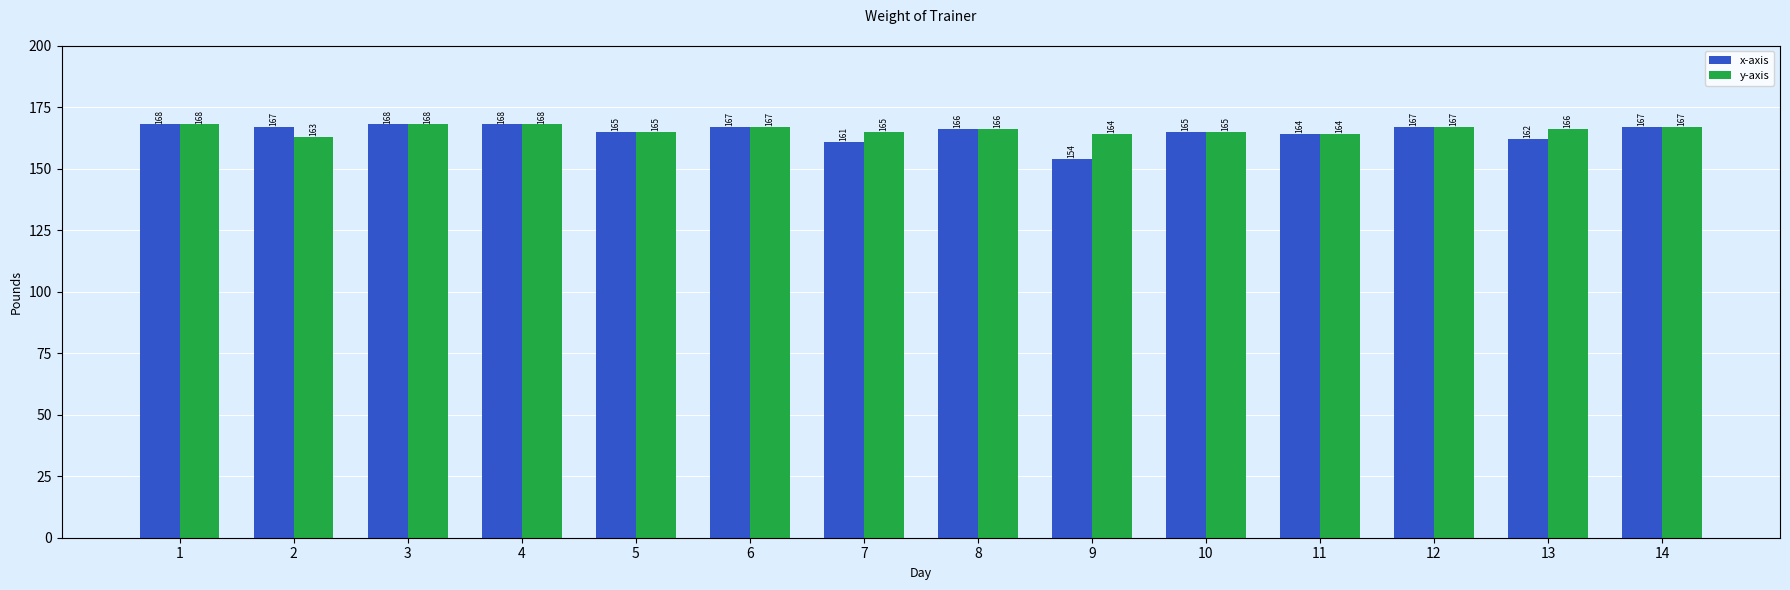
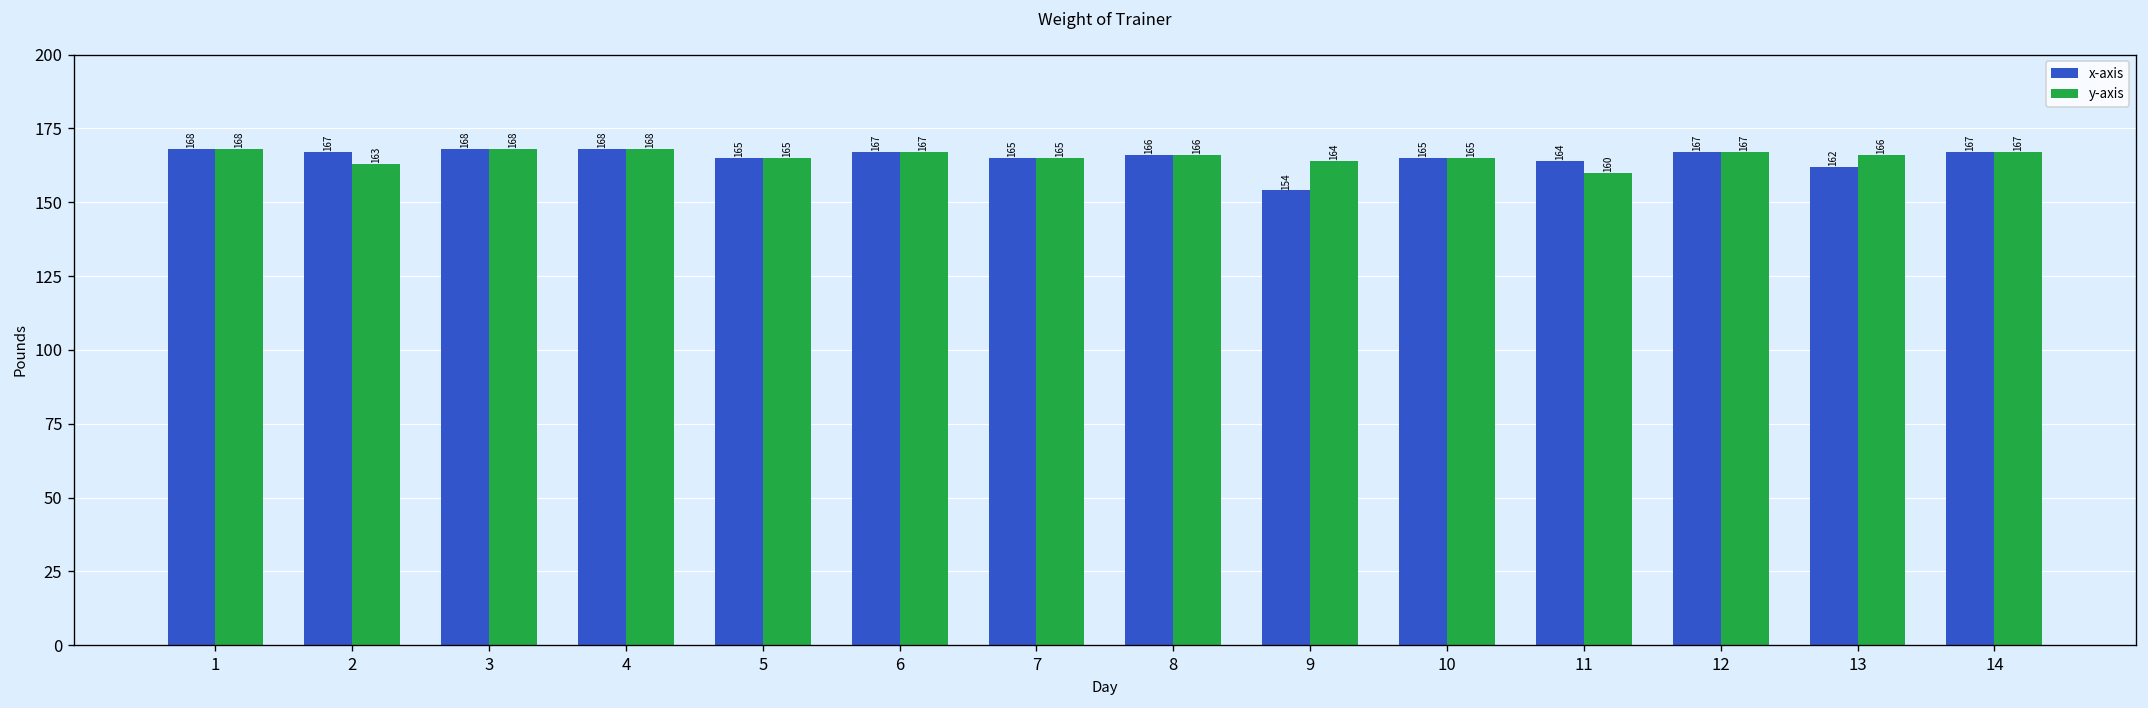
x-axis, 7: 161 -> 165
y-axis, 11: 164 -> 160
